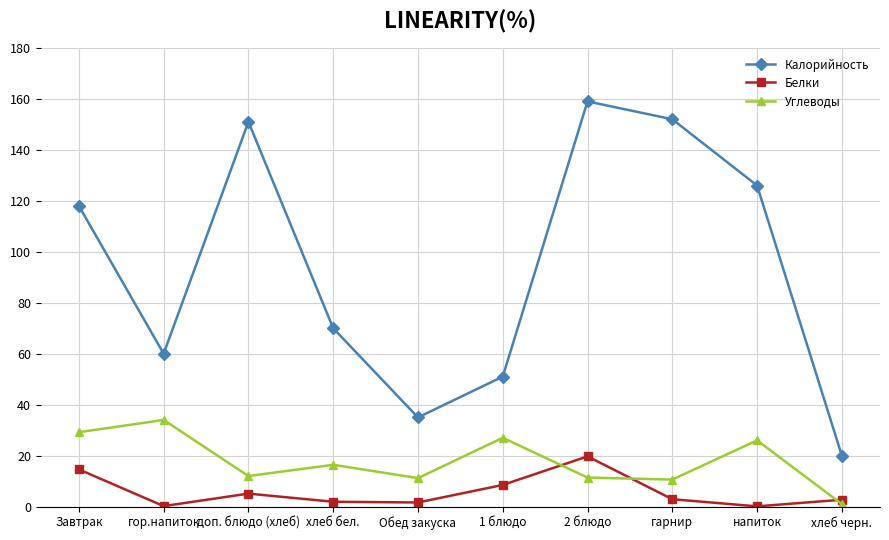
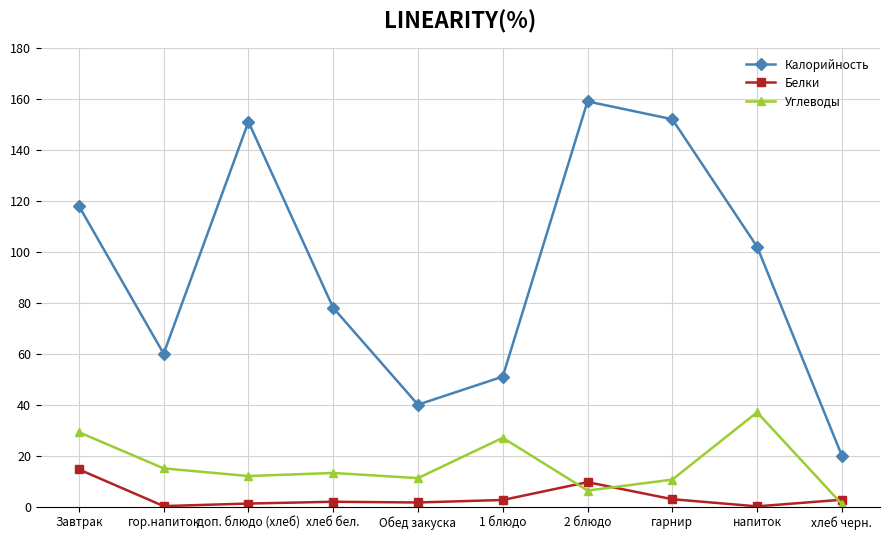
Углеводы, гор.напиток: 34 -> 15
Белки, доп. блюдо (хлеб): 5 -> 1
Калорийность, хлеб бел.: 70 -> 78
Углеводы, хлеб бел.: 16 -> 13
Калорийность, Обед закуска: 35 -> 40
Белки, 1 блюдо: 9 -> 3
Белки, 2 блюдо: 20 -> 10
Углеводы, 2 блюдо: 11 -> 6
Калорийность, напиток: 126 -> 102
Углеводы, напиток: 26 -> 37
